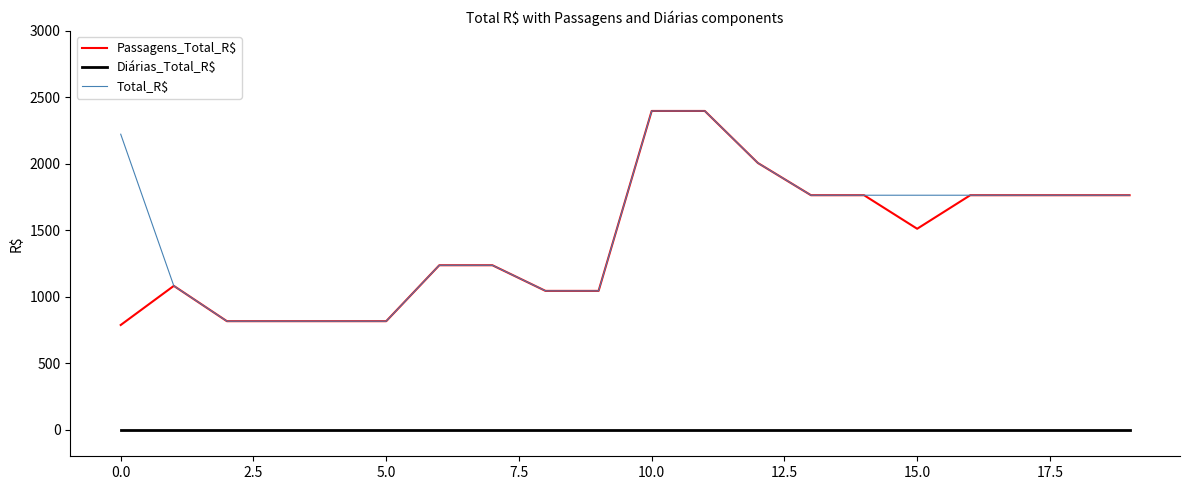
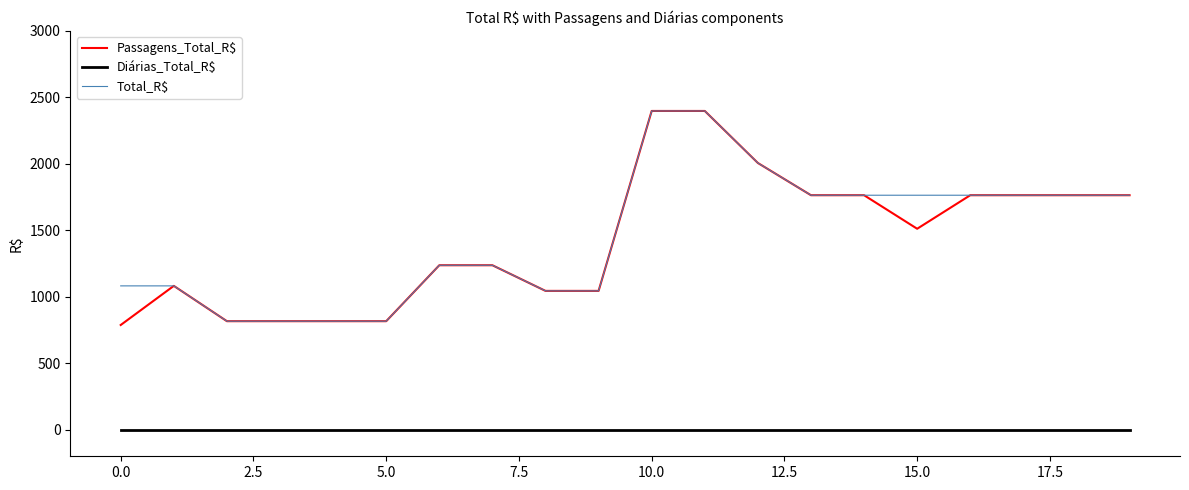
Total_R$, 0.0: 2220 -> 1080
